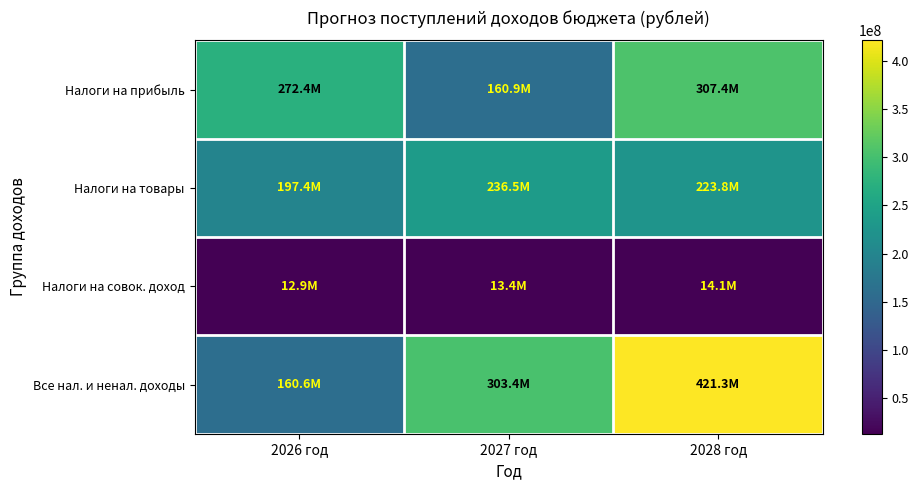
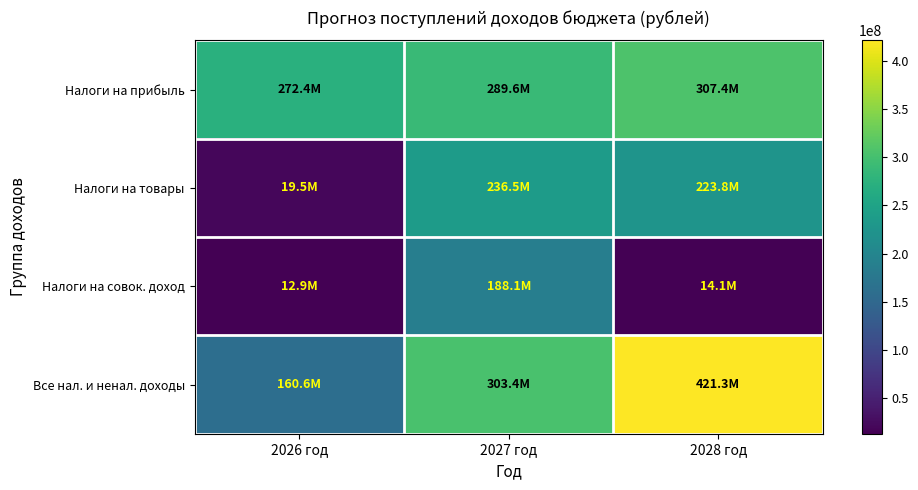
Налоги на прибыль, 2027 год: 160.9M -> 289.6M
Налоги на товары, 2026 год: 197.4M -> 19.5M
Налоги на совок. доход, 2027 год: 13.4M -> 188.1M
